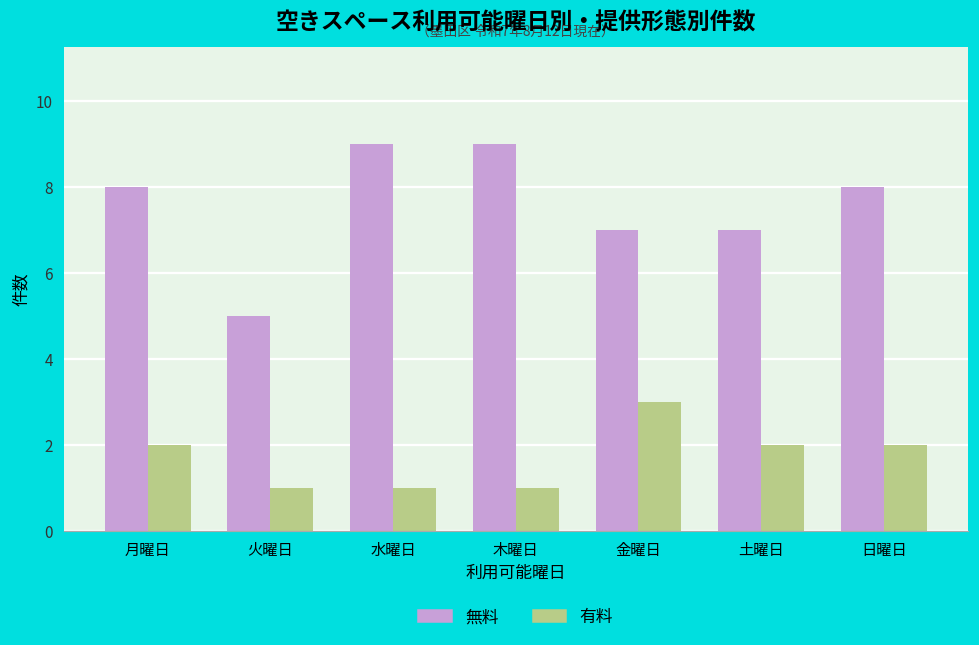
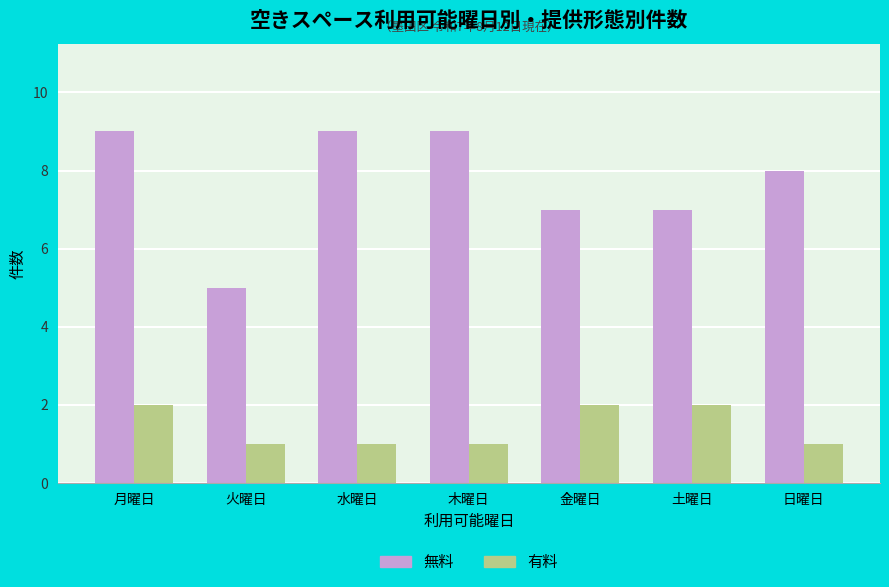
無料, 月曜日: 8 -> 9
有料, 金曜日: 3 -> 2
有料, 日曜日: 2 -> 1
